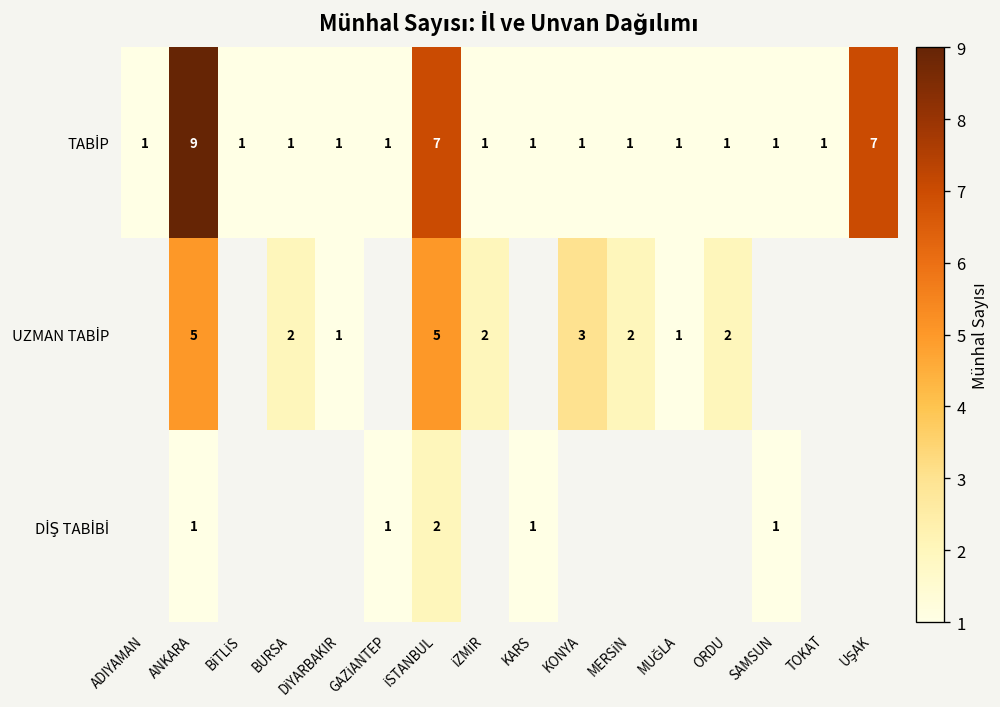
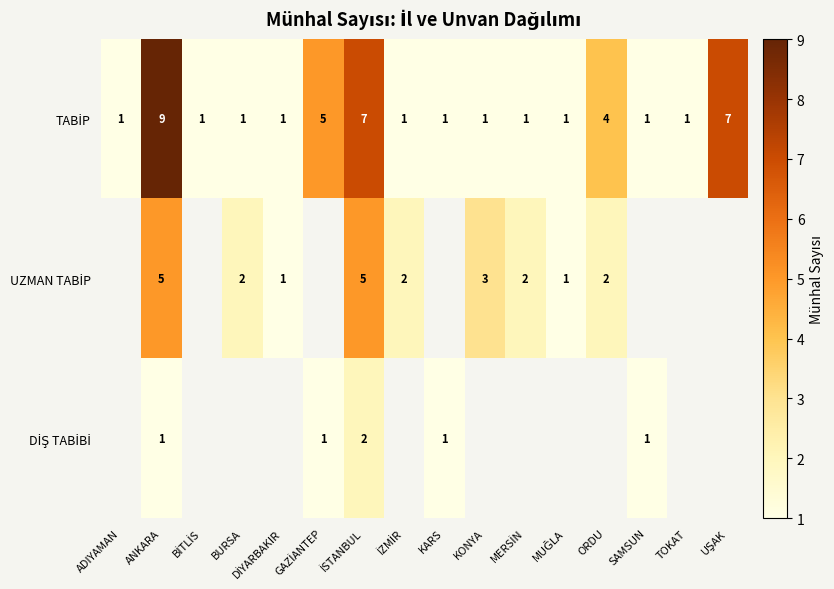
TABİP, GAZİANTEP: 1 -> 5
TABİP, ORDU: 1 -> 4
